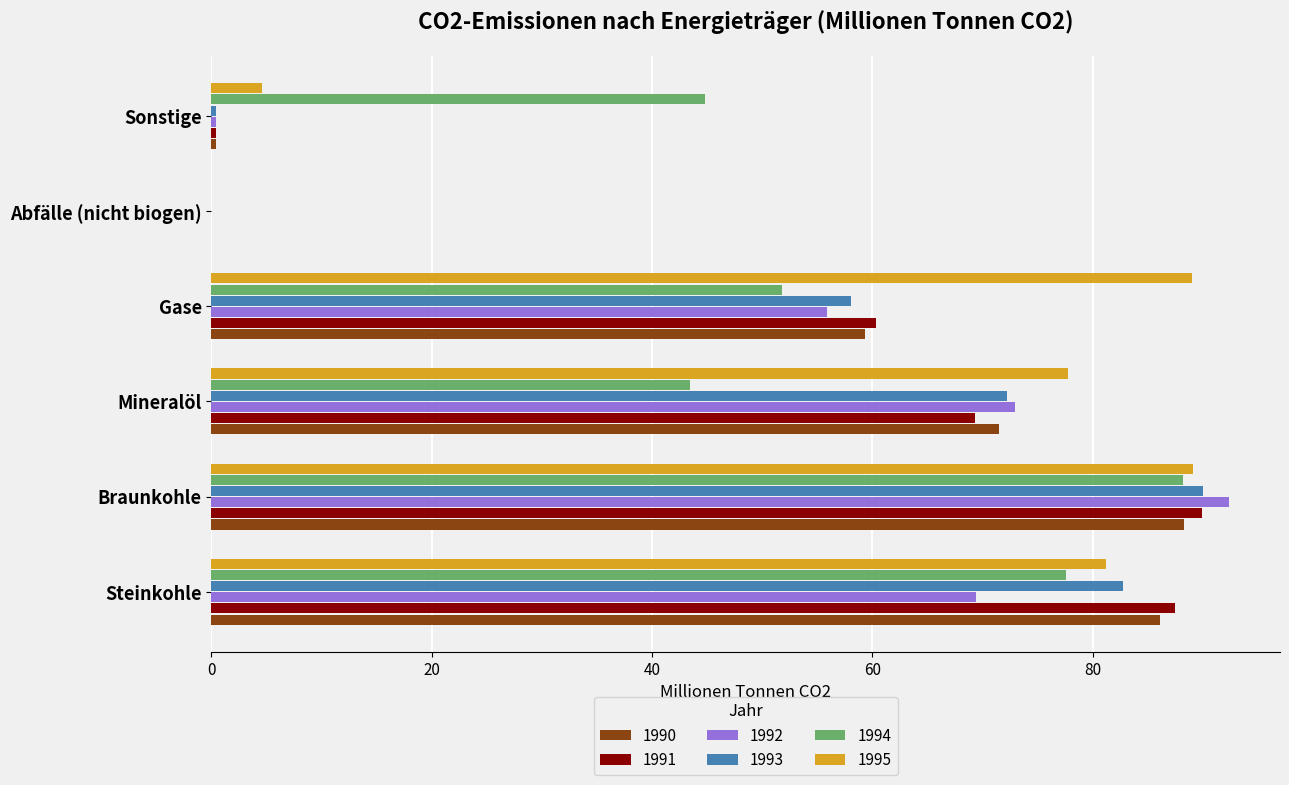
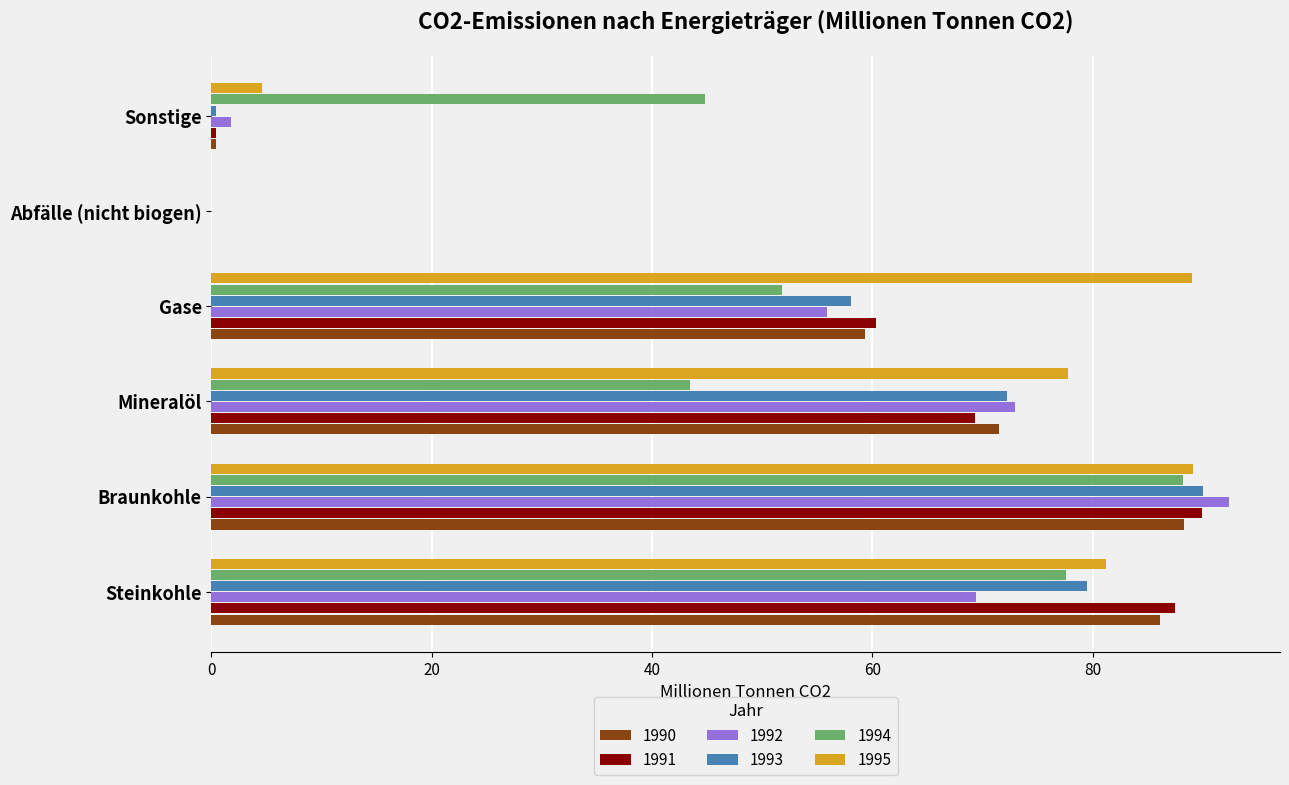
1992, Sonstige: 0.4 -> 1.8
1993, Steinkohle: 82.7 -> 79.5
